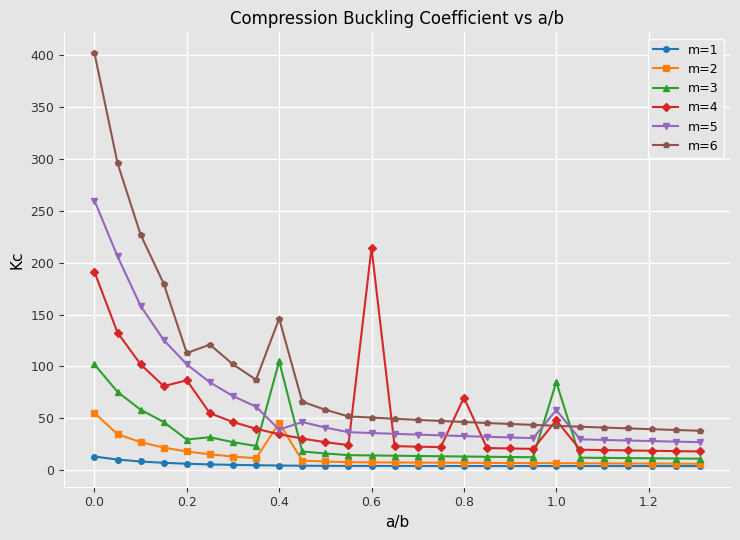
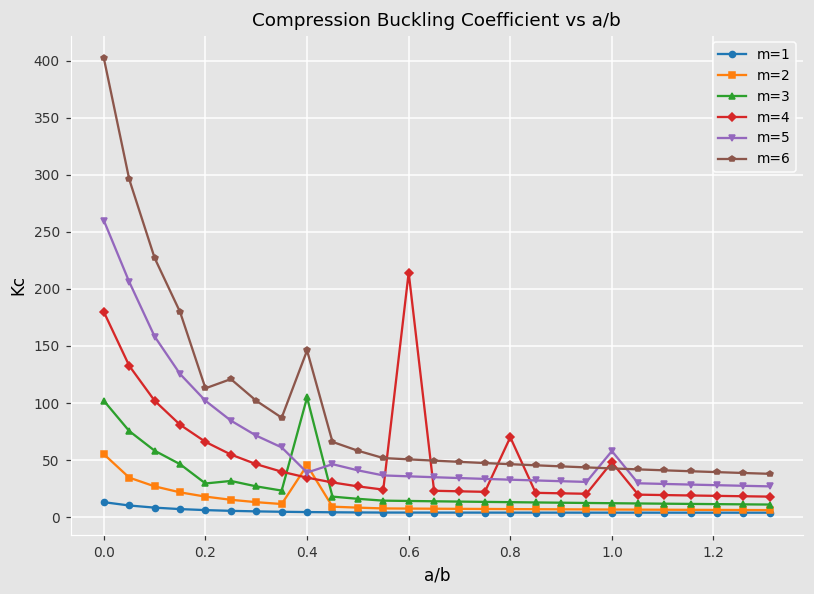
m=4, 0.0: 191 -> 180
m=4, 0.2: 87 -> 66
m=3, 1.0: 85 -> 12
